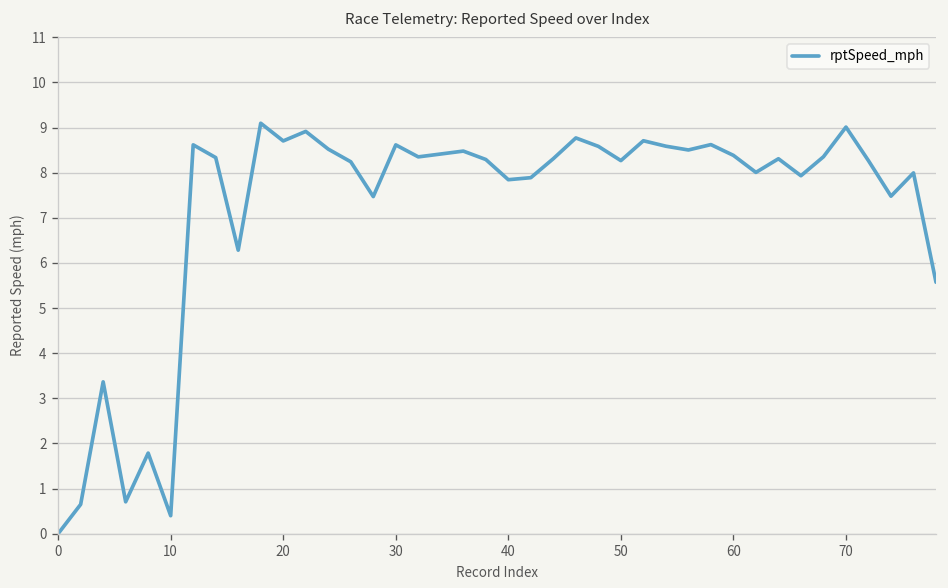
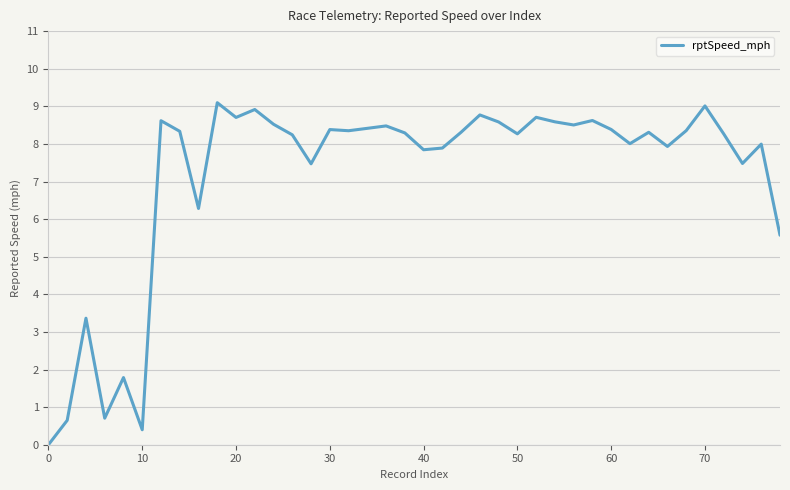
30: 8.6 -> 8.4
